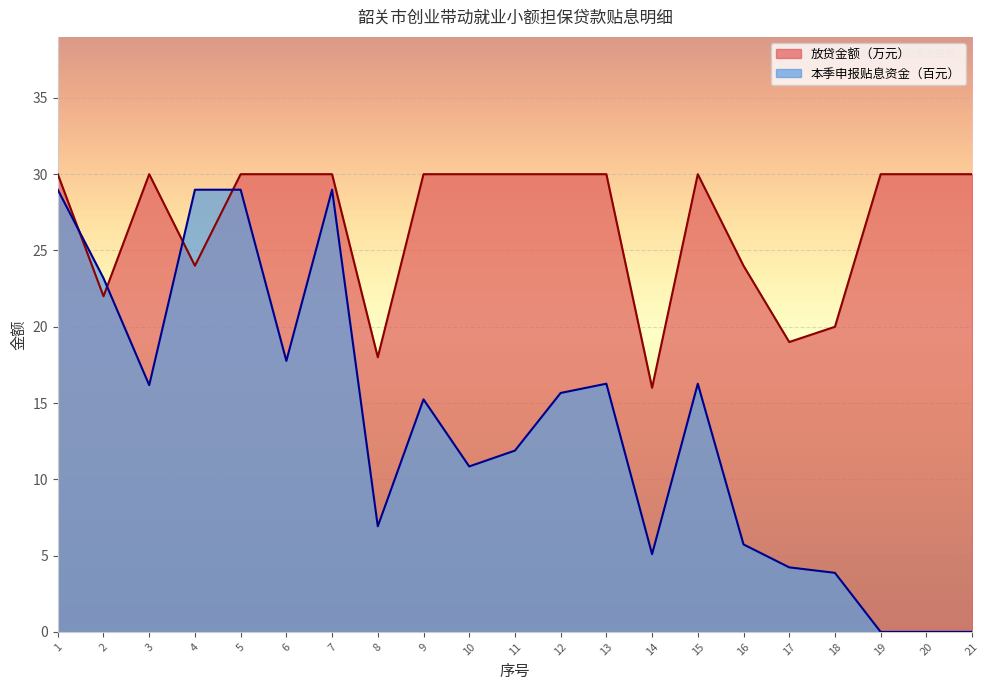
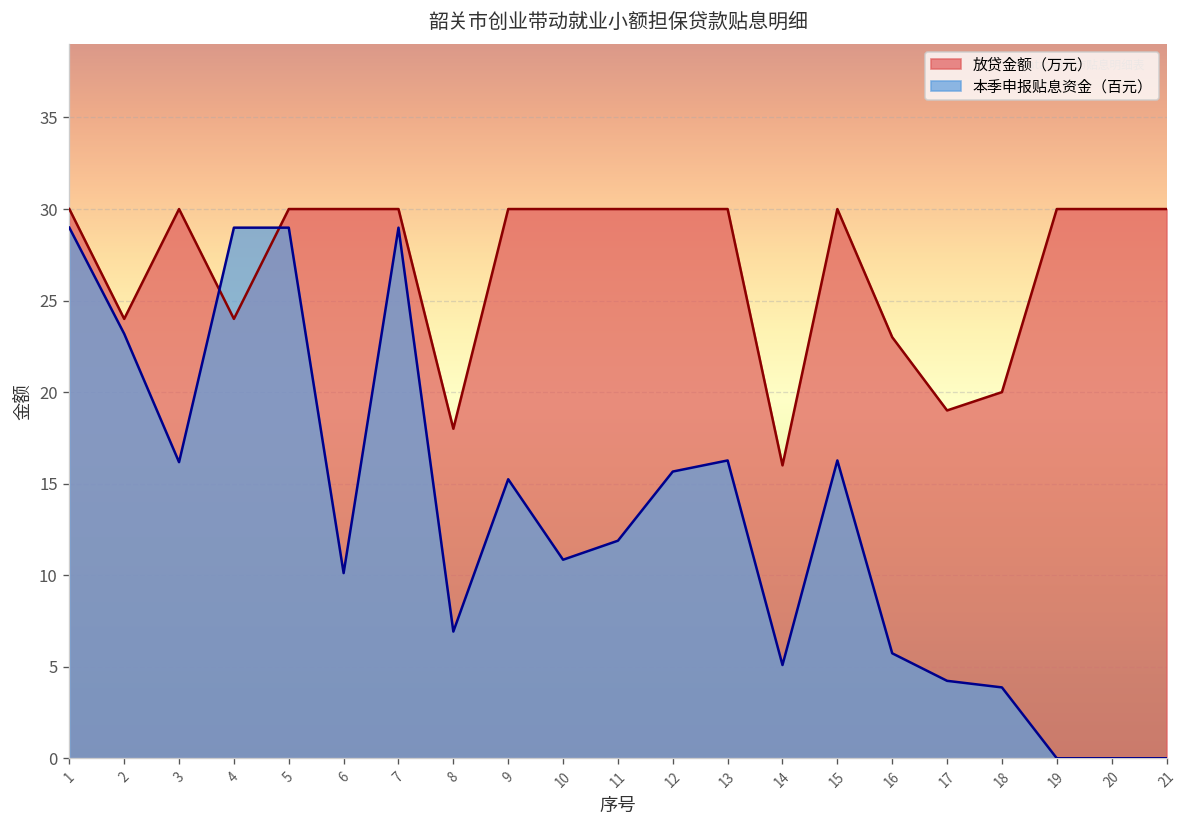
放贷金额（万元）, 2: 22 -> 24
本季申报贴息资金（百元）, 6: 17.8 -> 10.1
放贷金额（万元）, 16: 24 -> 23
